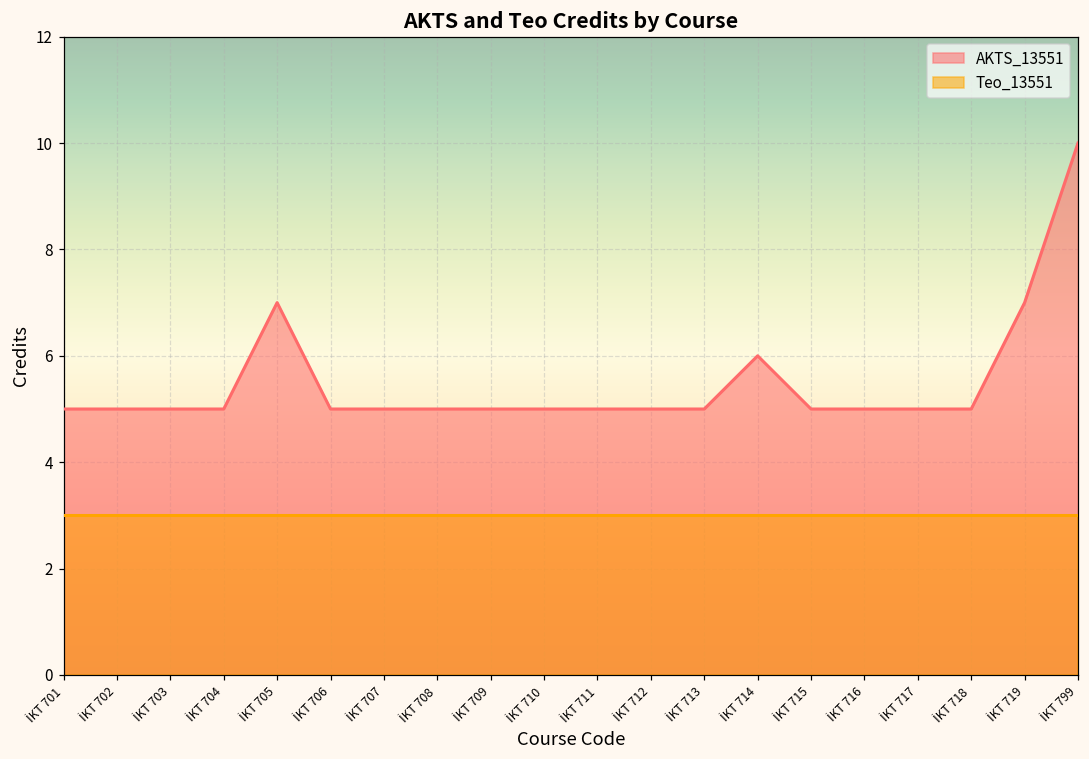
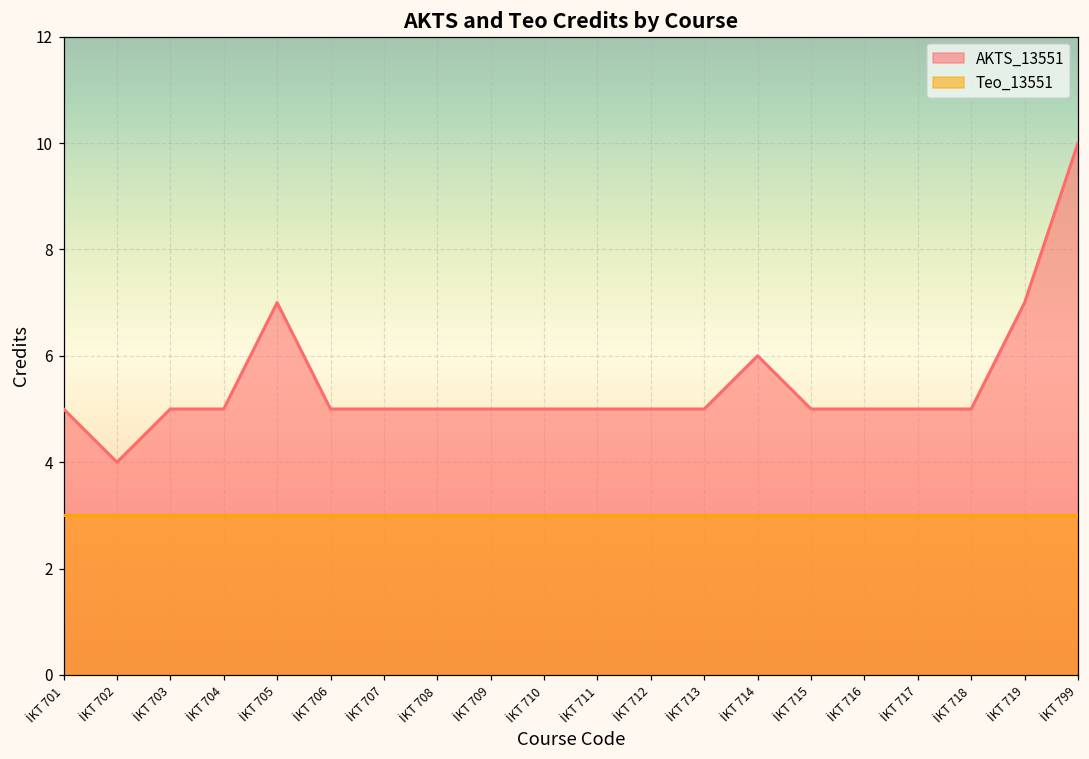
AKTS_13551, İKT 702: 5 -> 4
